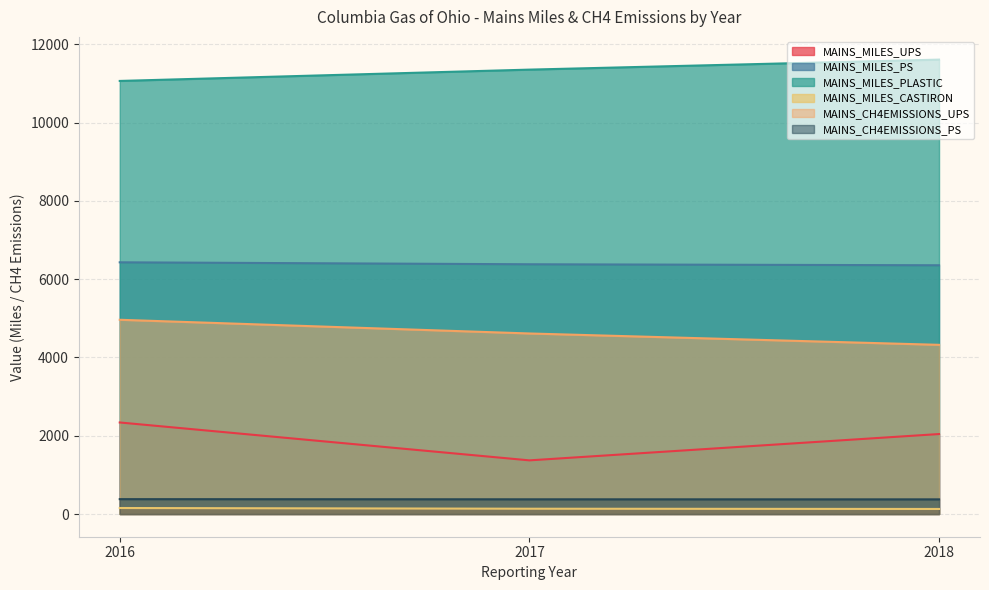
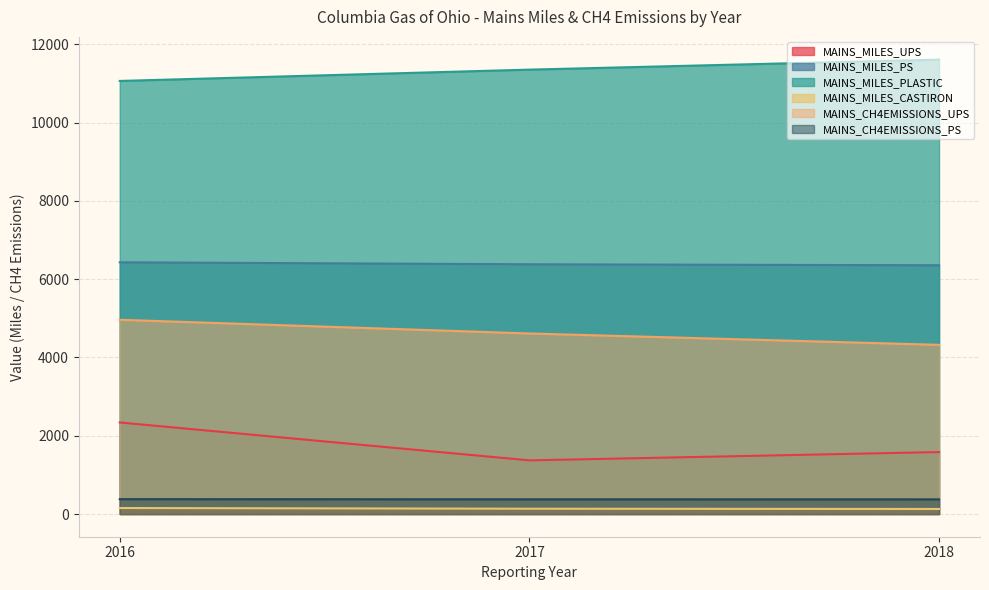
MAINS_MILES_UPS, 2018: 2000 -> 1600
